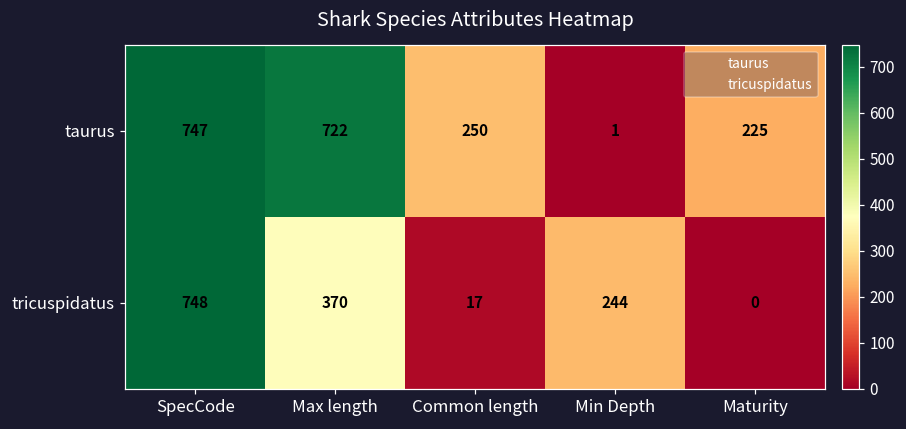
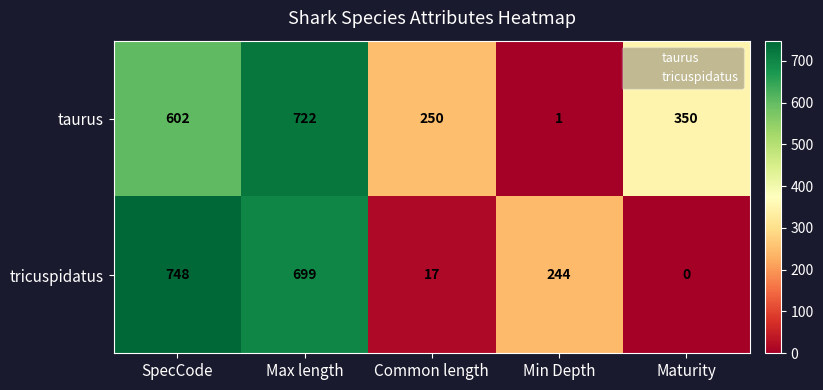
taurus, SpecCode: 747 -> 602
taurus, Maturity: 225 -> 350
tricuspidatus, Max length: 370 -> 699
